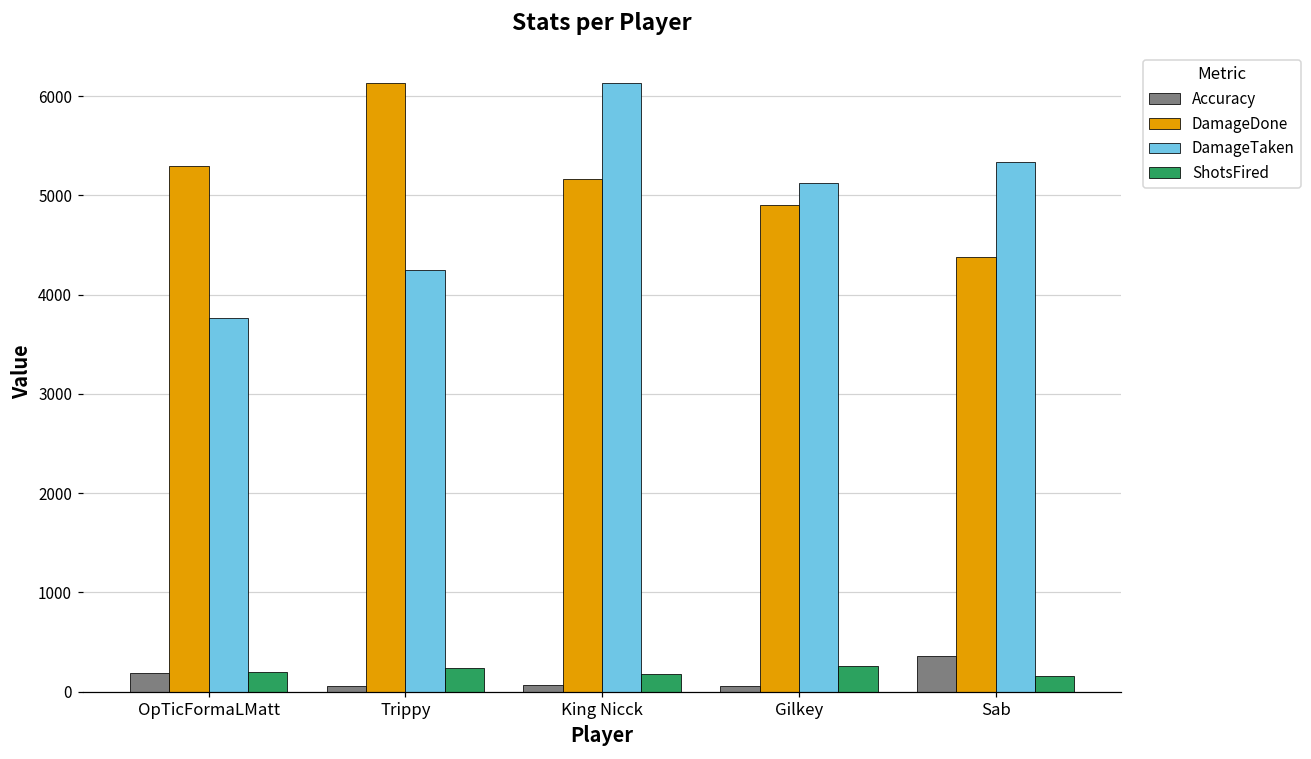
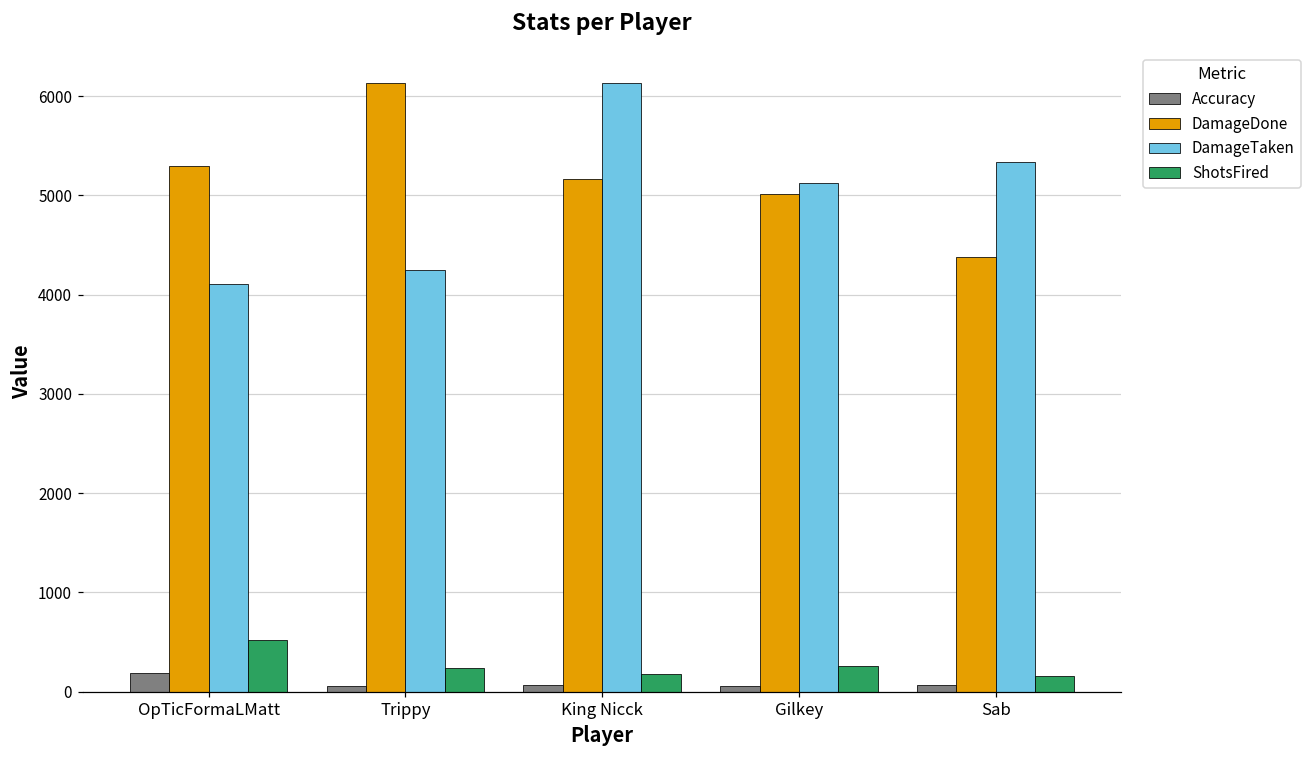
DamageTaken, OpTicFormaLMatt: 3800 -> 4100
ShotsFired, OpTicFormaLMatt: 200 -> 500
DamageDone, Gilkey: 4900 -> 5000
Accuracy, Sab: 400 -> 100
